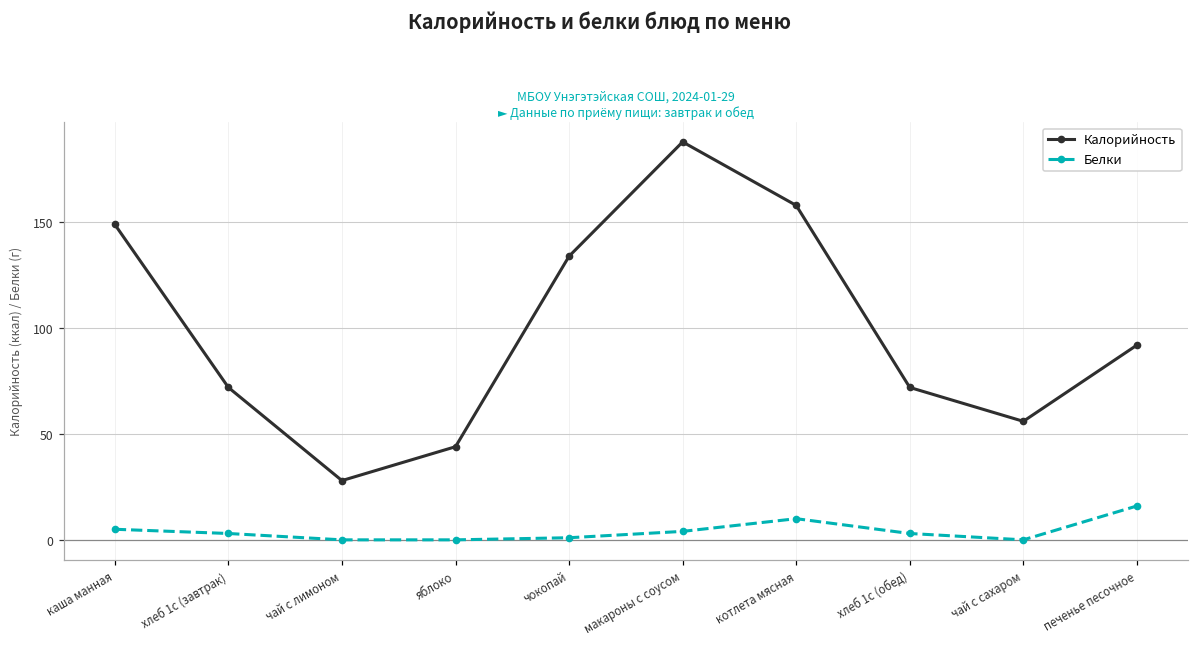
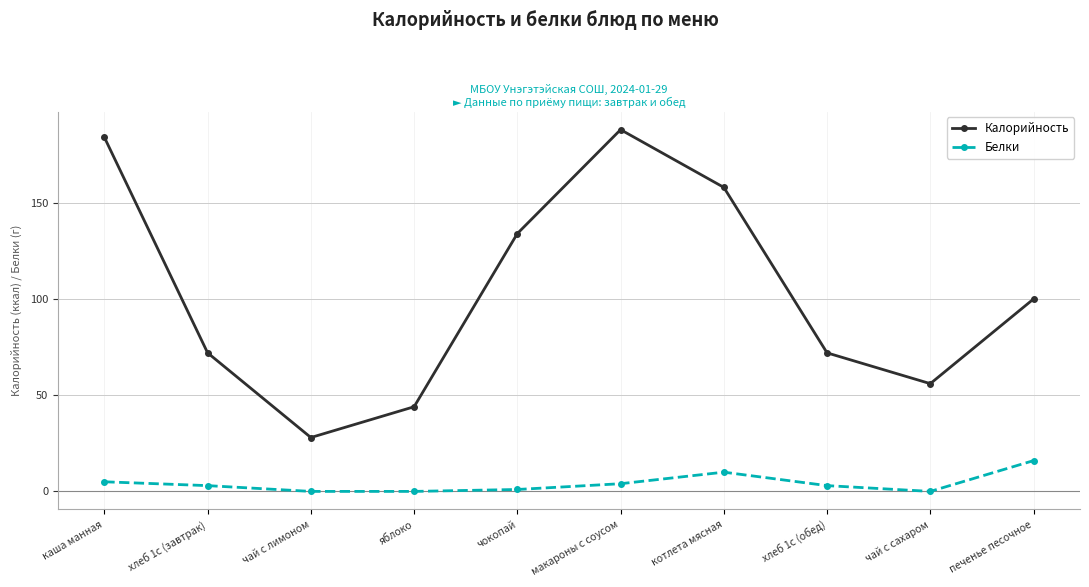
Калорийность, каша манная: 149 -> 184
Калорийность, печенье песочное: 92 -> 100
